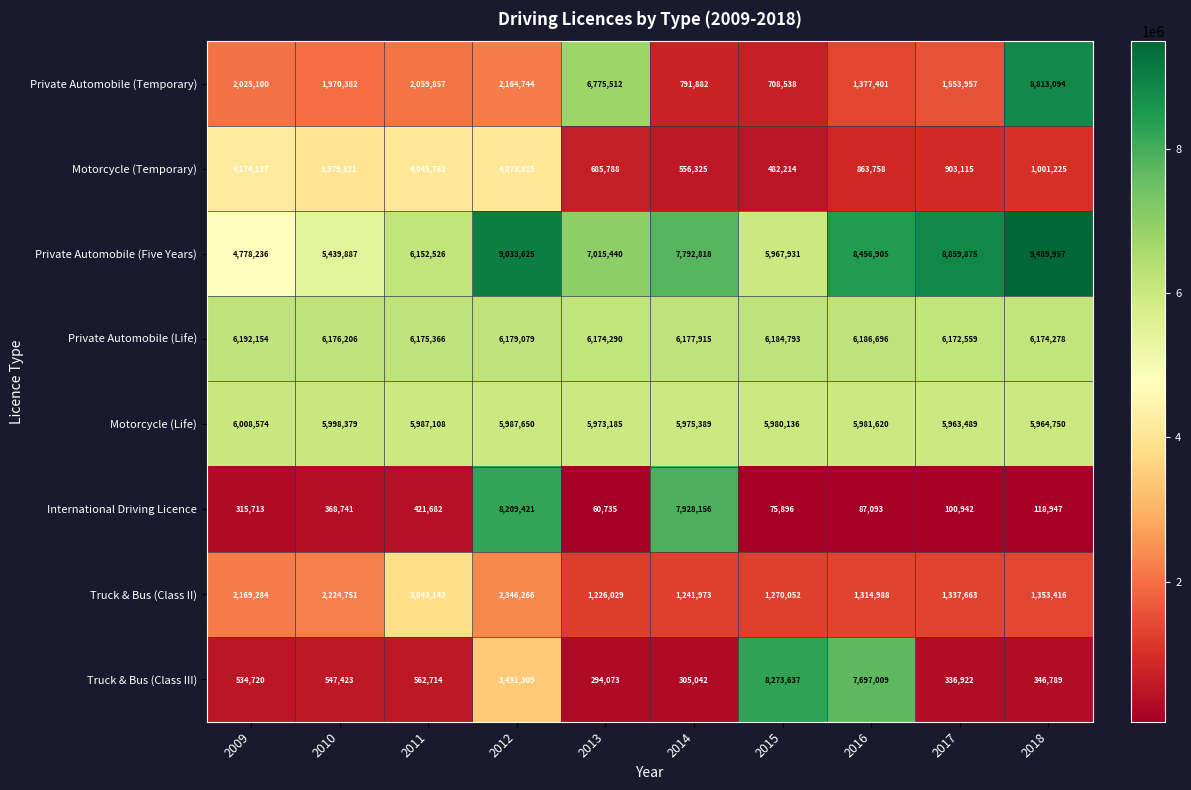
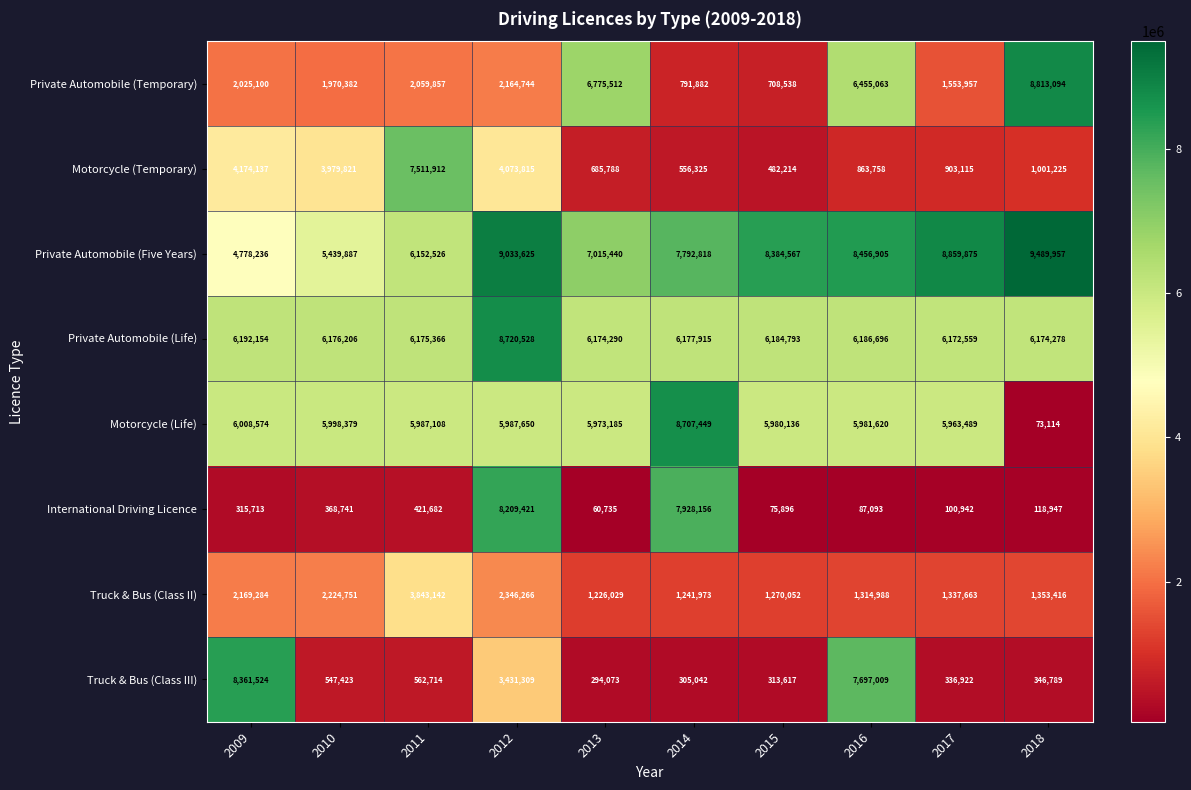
Private Automobile (Temporary), 2016: 1,377,401 -> 6,455,063
Motorcycle (Temporary), 2011: 4,045,762 -> 7,511,912
Private Automobile (Five Years), 2015: 5,967,931 -> 8,384,567
Private Automobile (Life), 2012: 6,179,079 -> 8,720,528
Motorcycle (Life), 2014: 5,975,389 -> 8,707,449
Motorcycle (Life), 2018: 5,964,750 -> 73,114
Truck & Bus (Class III), 2009: 534,720 -> 8,361,524
Truck & Bus (Class III), 2015: 8,273,637 -> 313,617
